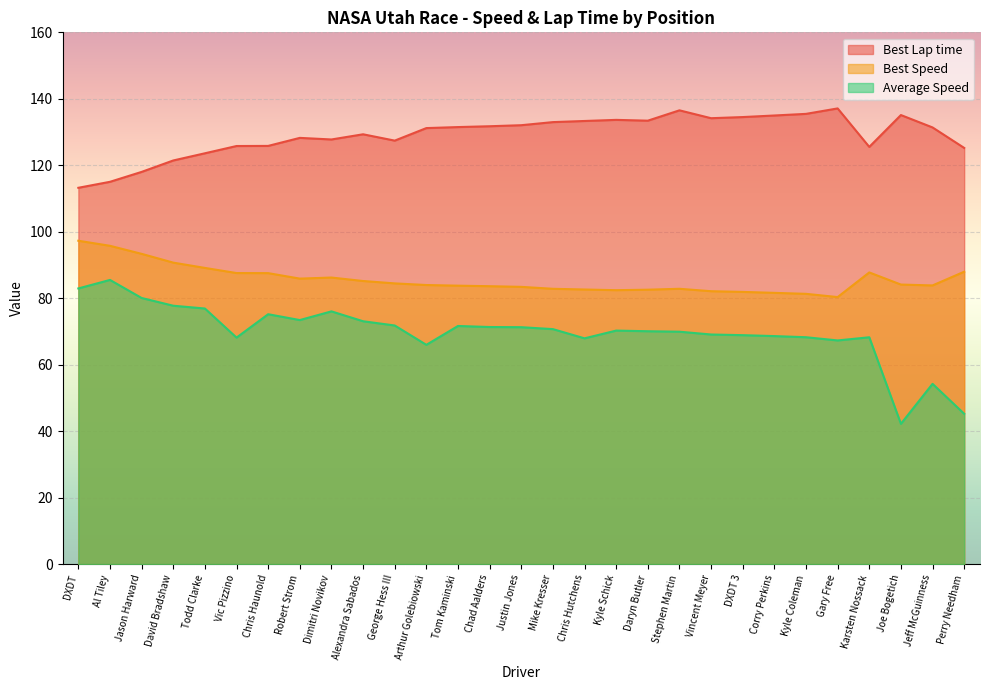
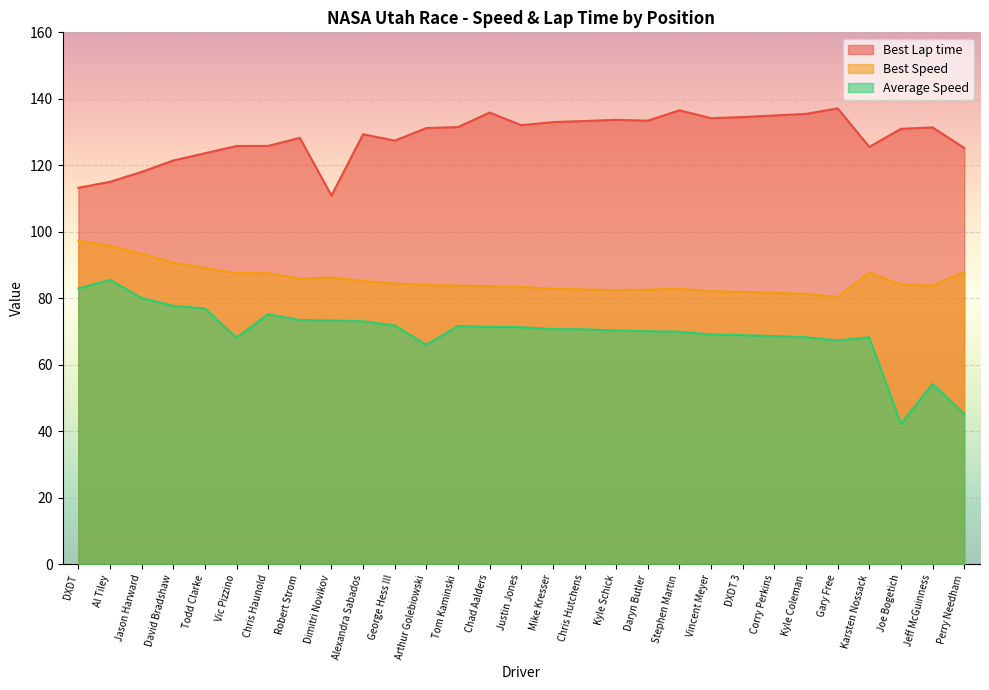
Best Lap time, Dimitri Novikov: 128 -> 111
Average Speed, Dimitri Novikov: 76 -> 73
Best Lap time, Chad Aalders: 132 -> 136
Average Speed, Chris Hutchens: 68 -> 71
Best Lap time, Joe Bogetich: 135 -> 131
